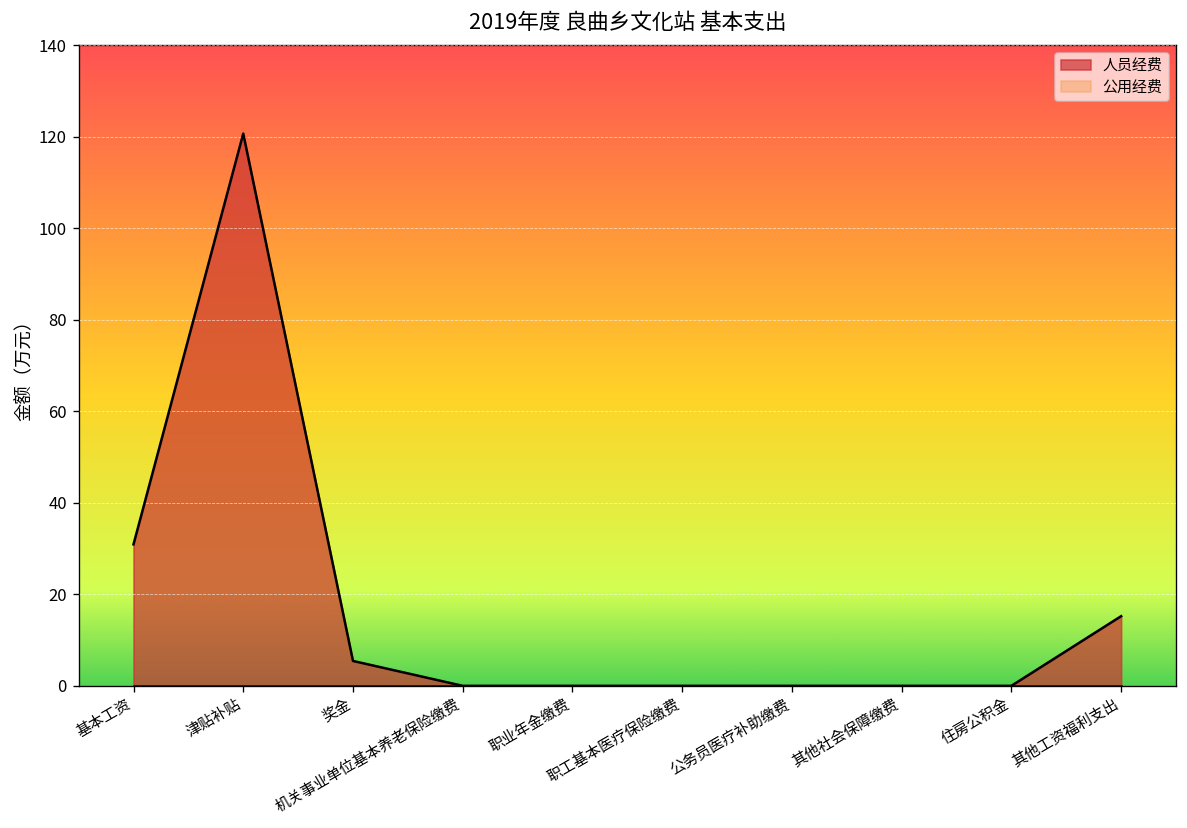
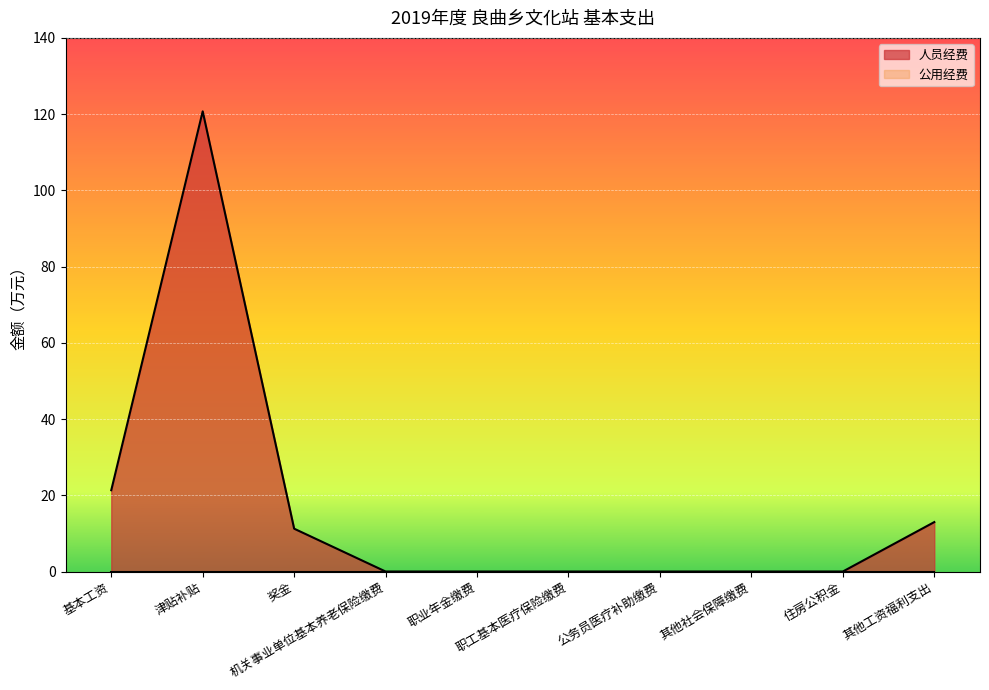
人员经费, 基本工资: 31 -> 21
人员经费, 奖金: 5 -> 11
人员经费, 其他工资福利支出: 15 -> 13
